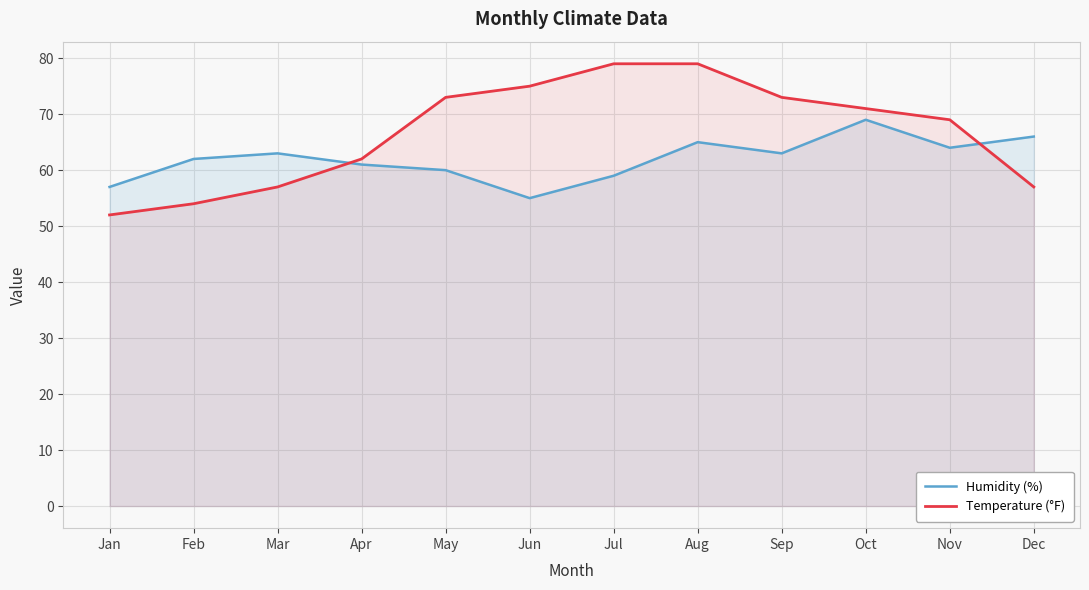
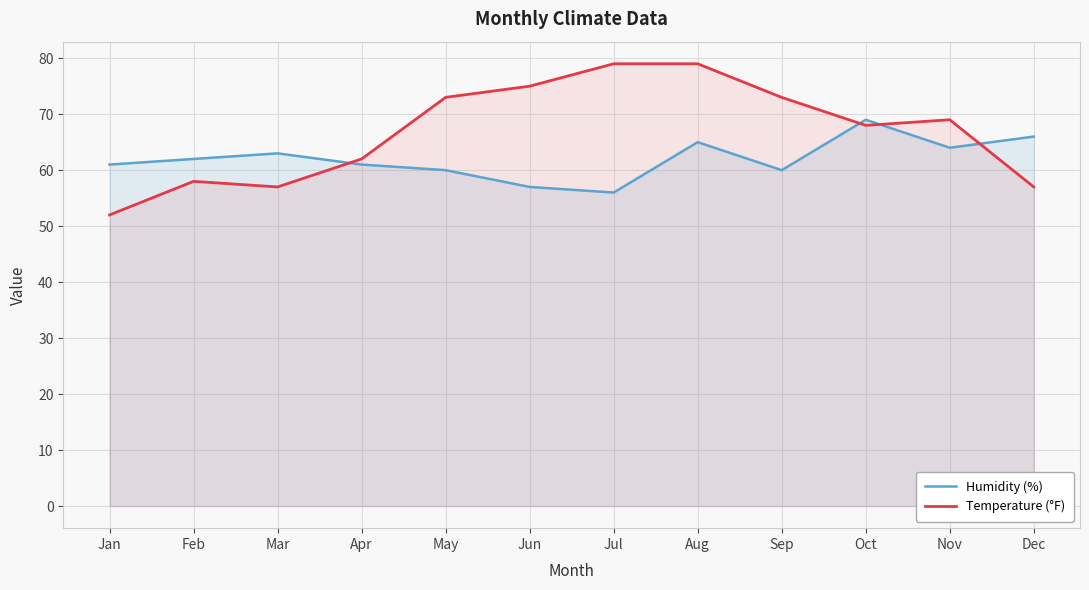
Humidity (%), Jan: 57 -> 61
Temperature (°F), Feb: 54 -> 58
Humidity (%), Jun: 55 -> 57
Humidity (%), Jul: 59 -> 56
Humidity (%), Sep: 63 -> 60
Temperature (°F), Oct: 71 -> 68
